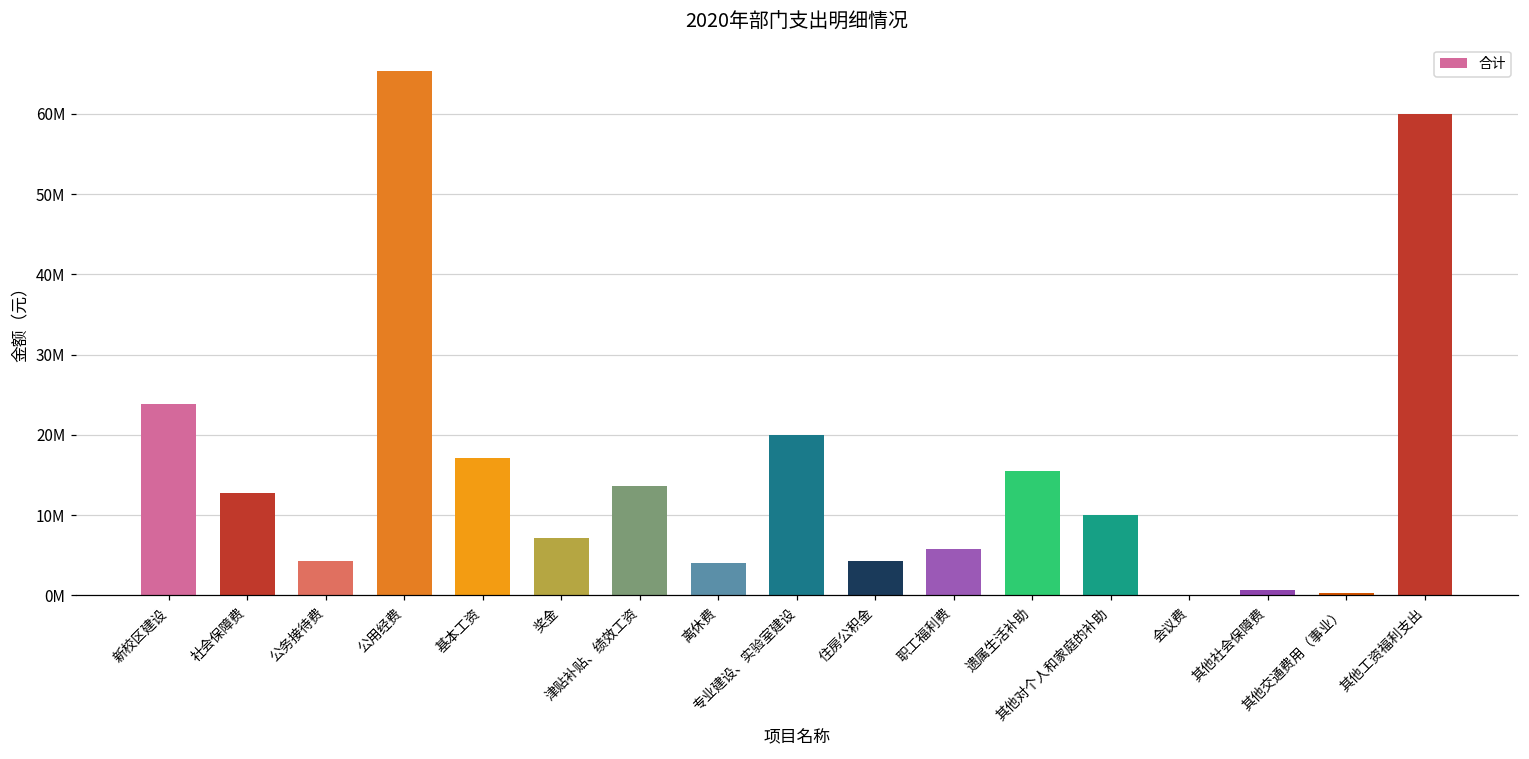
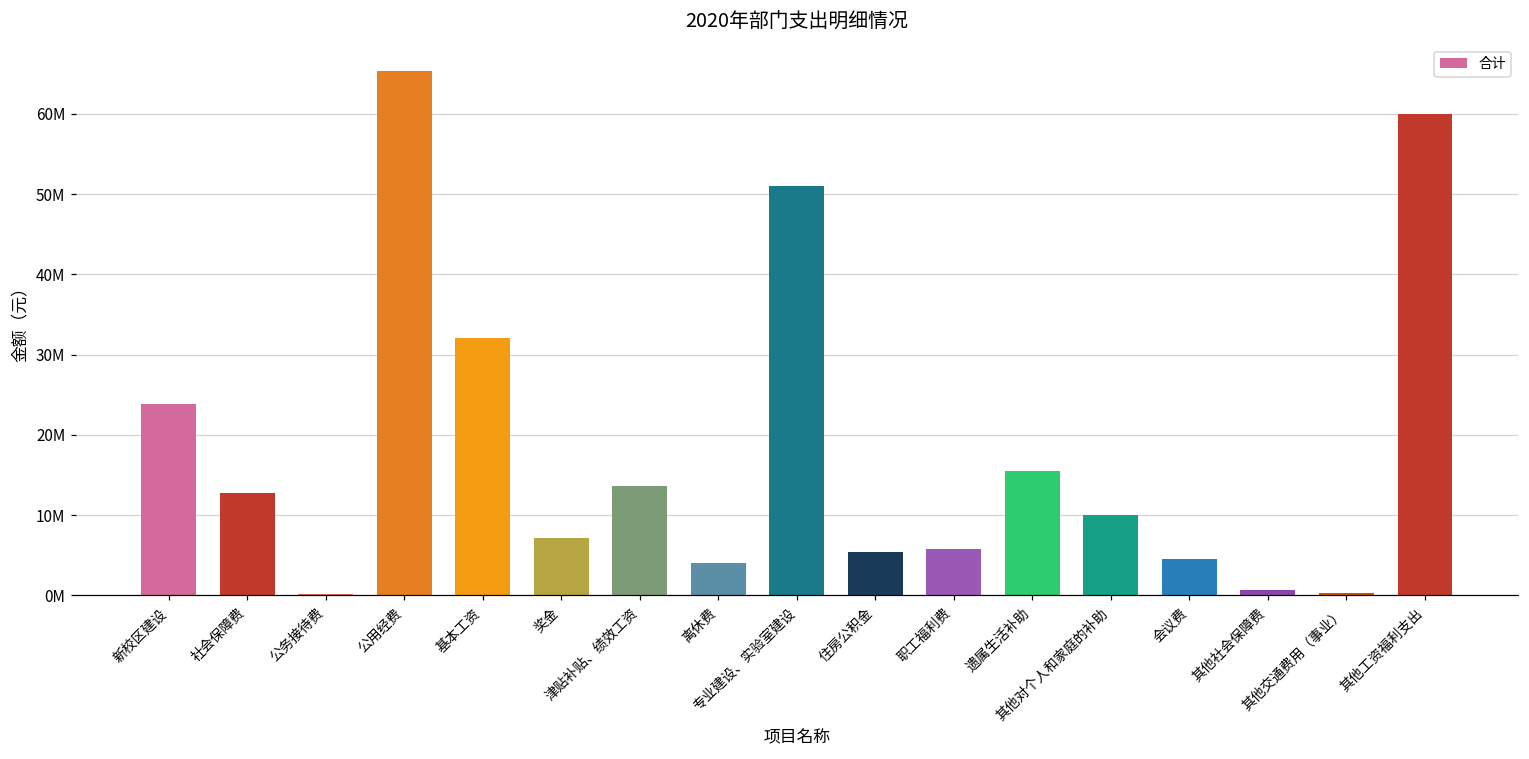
公务接待费: 4000000 -> 0
基本工资: 17000000 -> 32000000
专业建设、实验室建设: 20000000 -> 51000000
住房公积金: 4000000 -> 5000000
会议费: 0 -> 5000000
